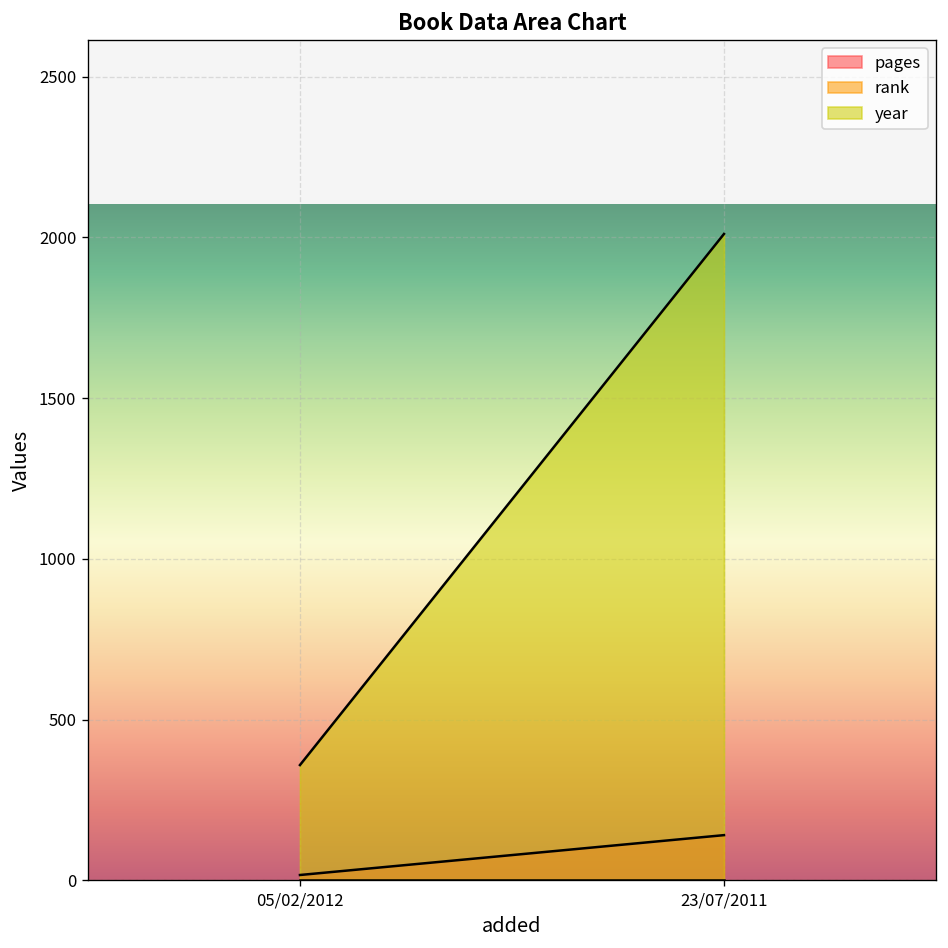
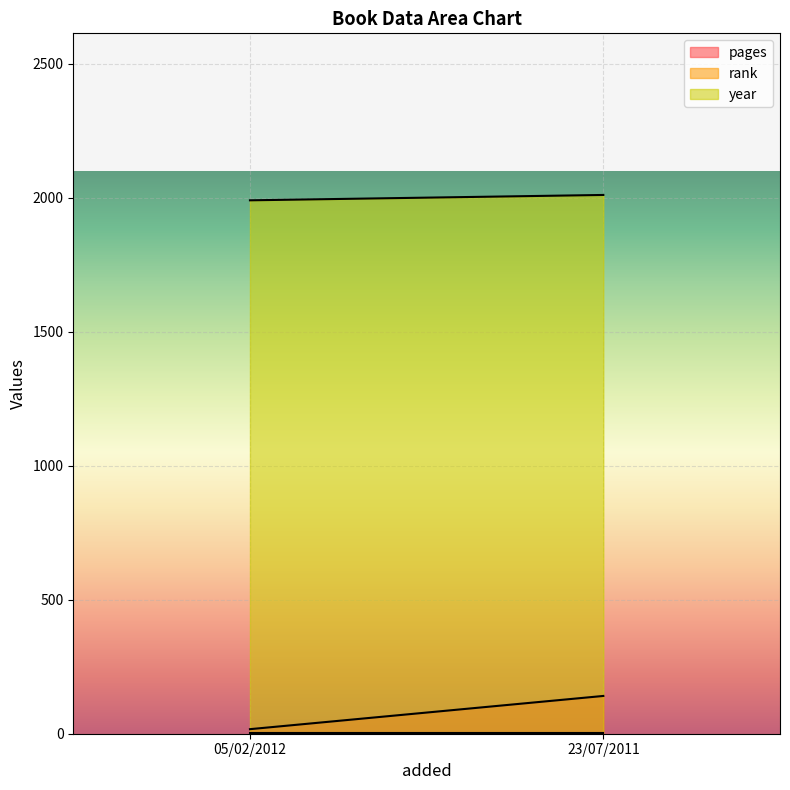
year, 05/02/2012: 360 -> 1990
